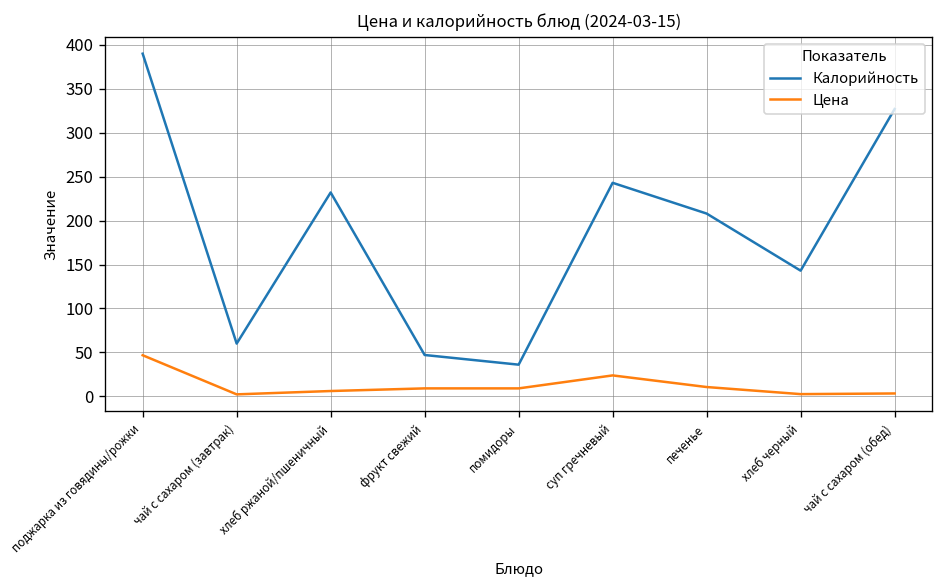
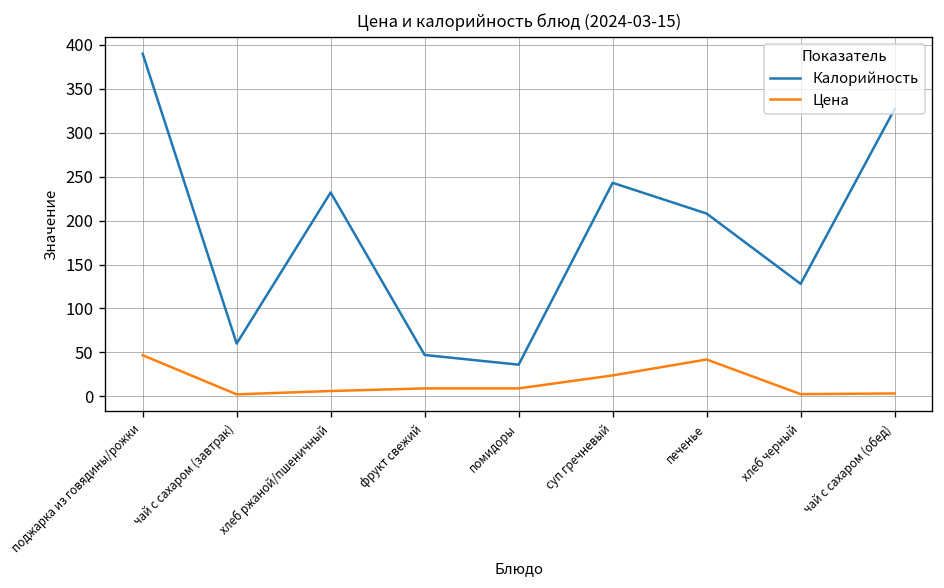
Цена, печенье: 10 -> 40
Калорийность, хлеб черный: 140 -> 130
